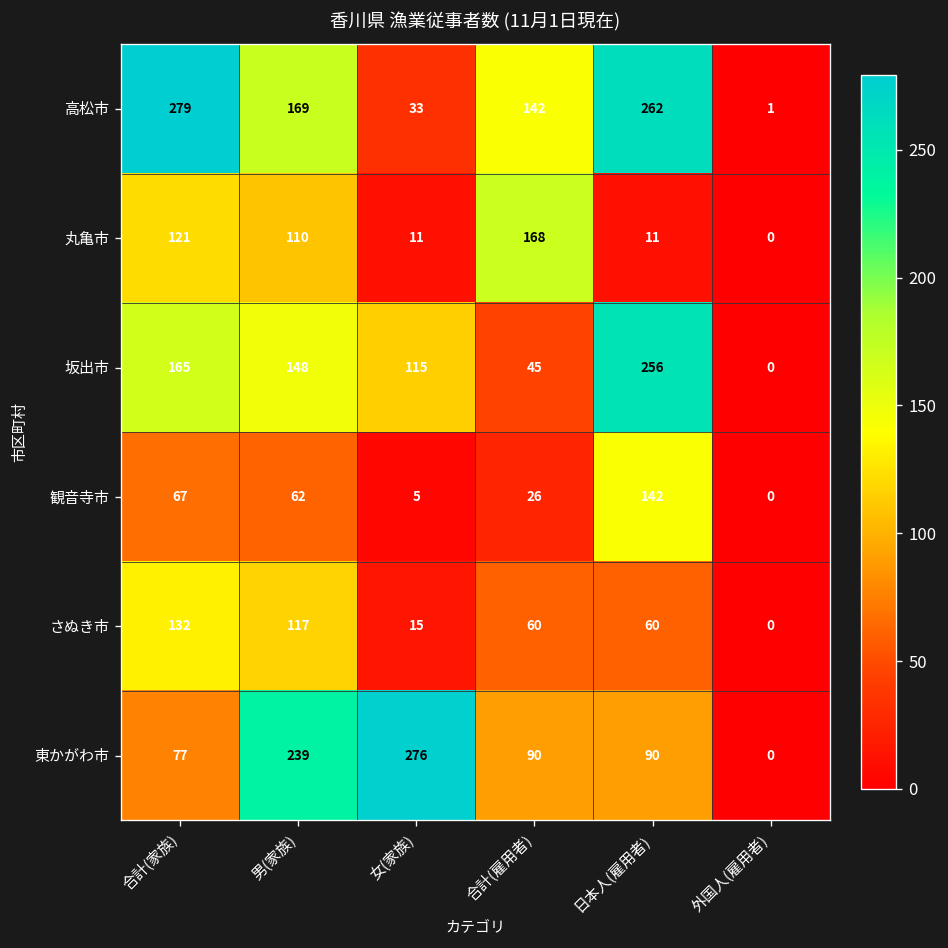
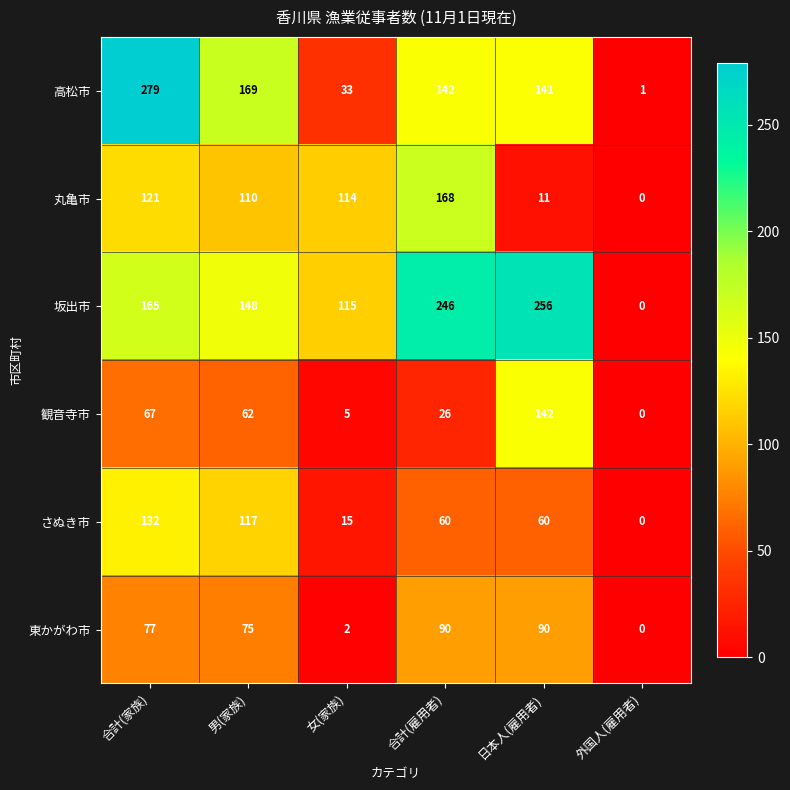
高松市, 日本人(雇用者): 262 -> 141
丸亀市, 女(家族): 11 -> 114
坂出市, 合計(雇用者): 45 -> 246
東かがわ市, 男(家族): 239 -> 75
東かがわ市, 女(家族): 276 -> 2
